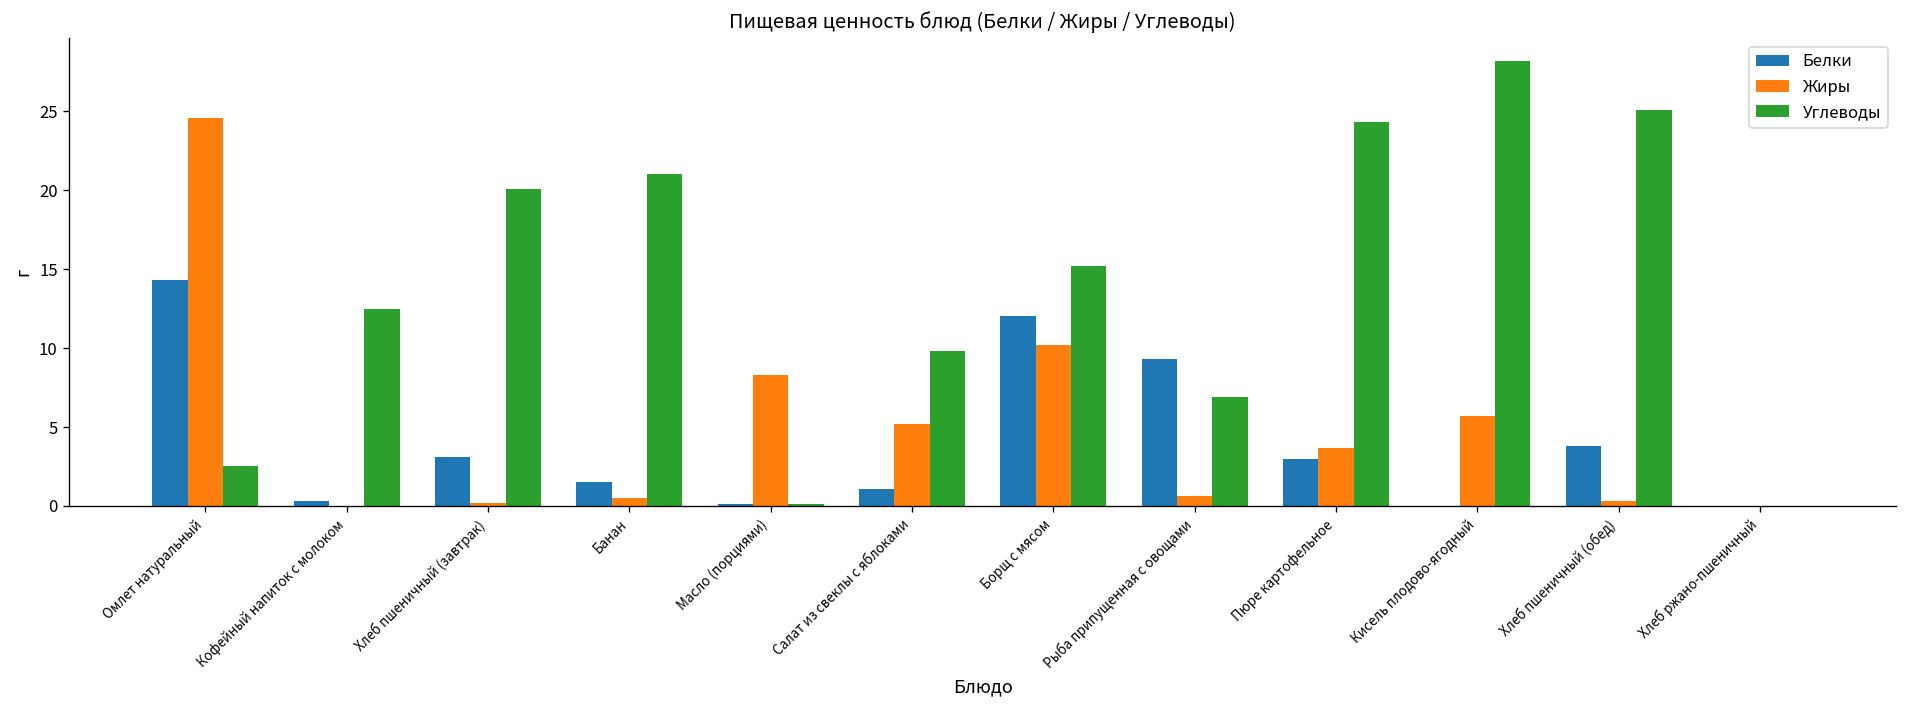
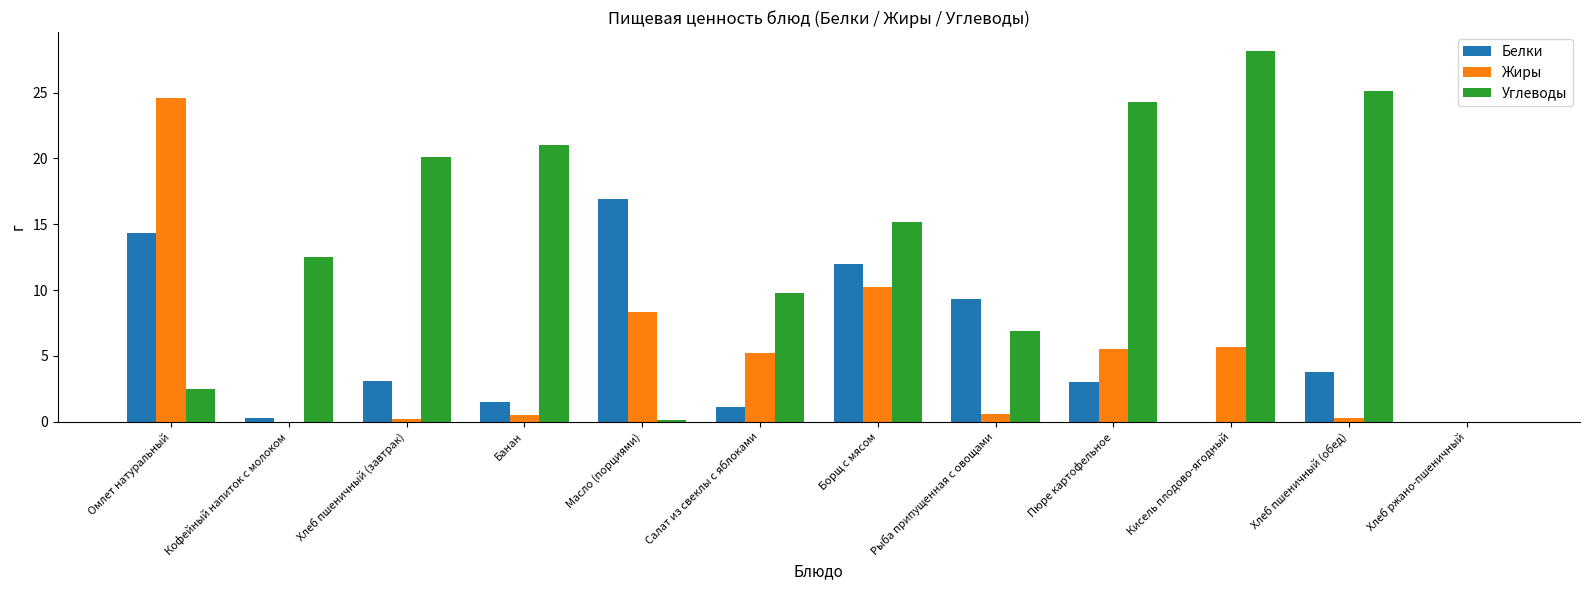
Белки, Масло (порциями): 0.1 -> 16.9
Жиры, Пюре картофельное: 3.7 -> 5.5
